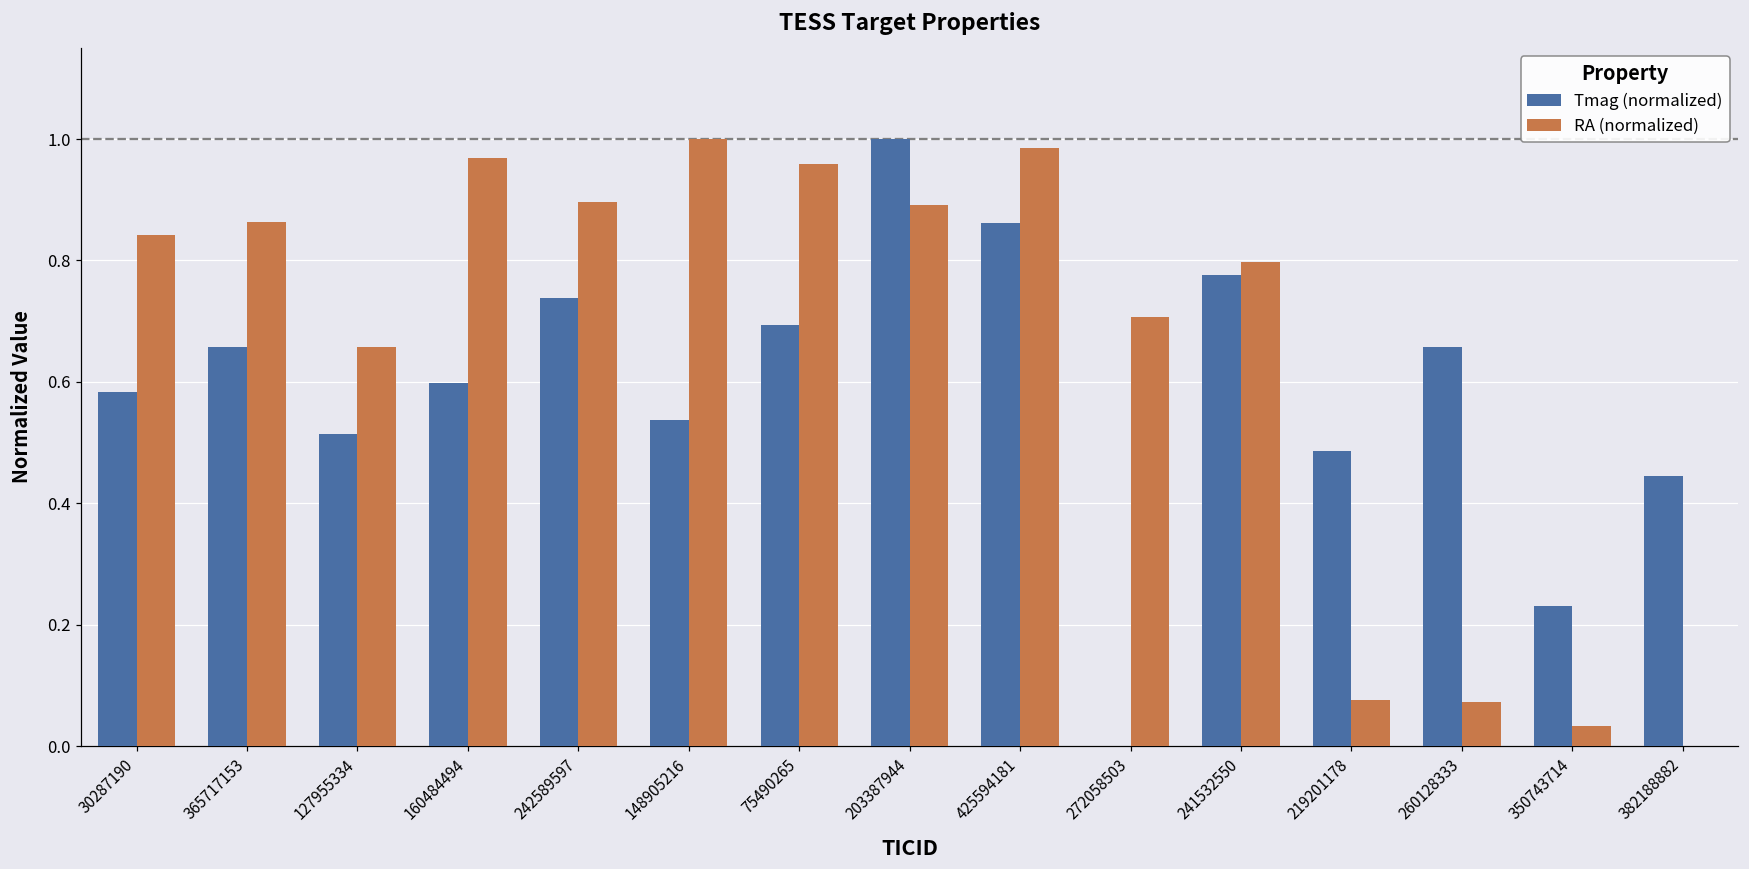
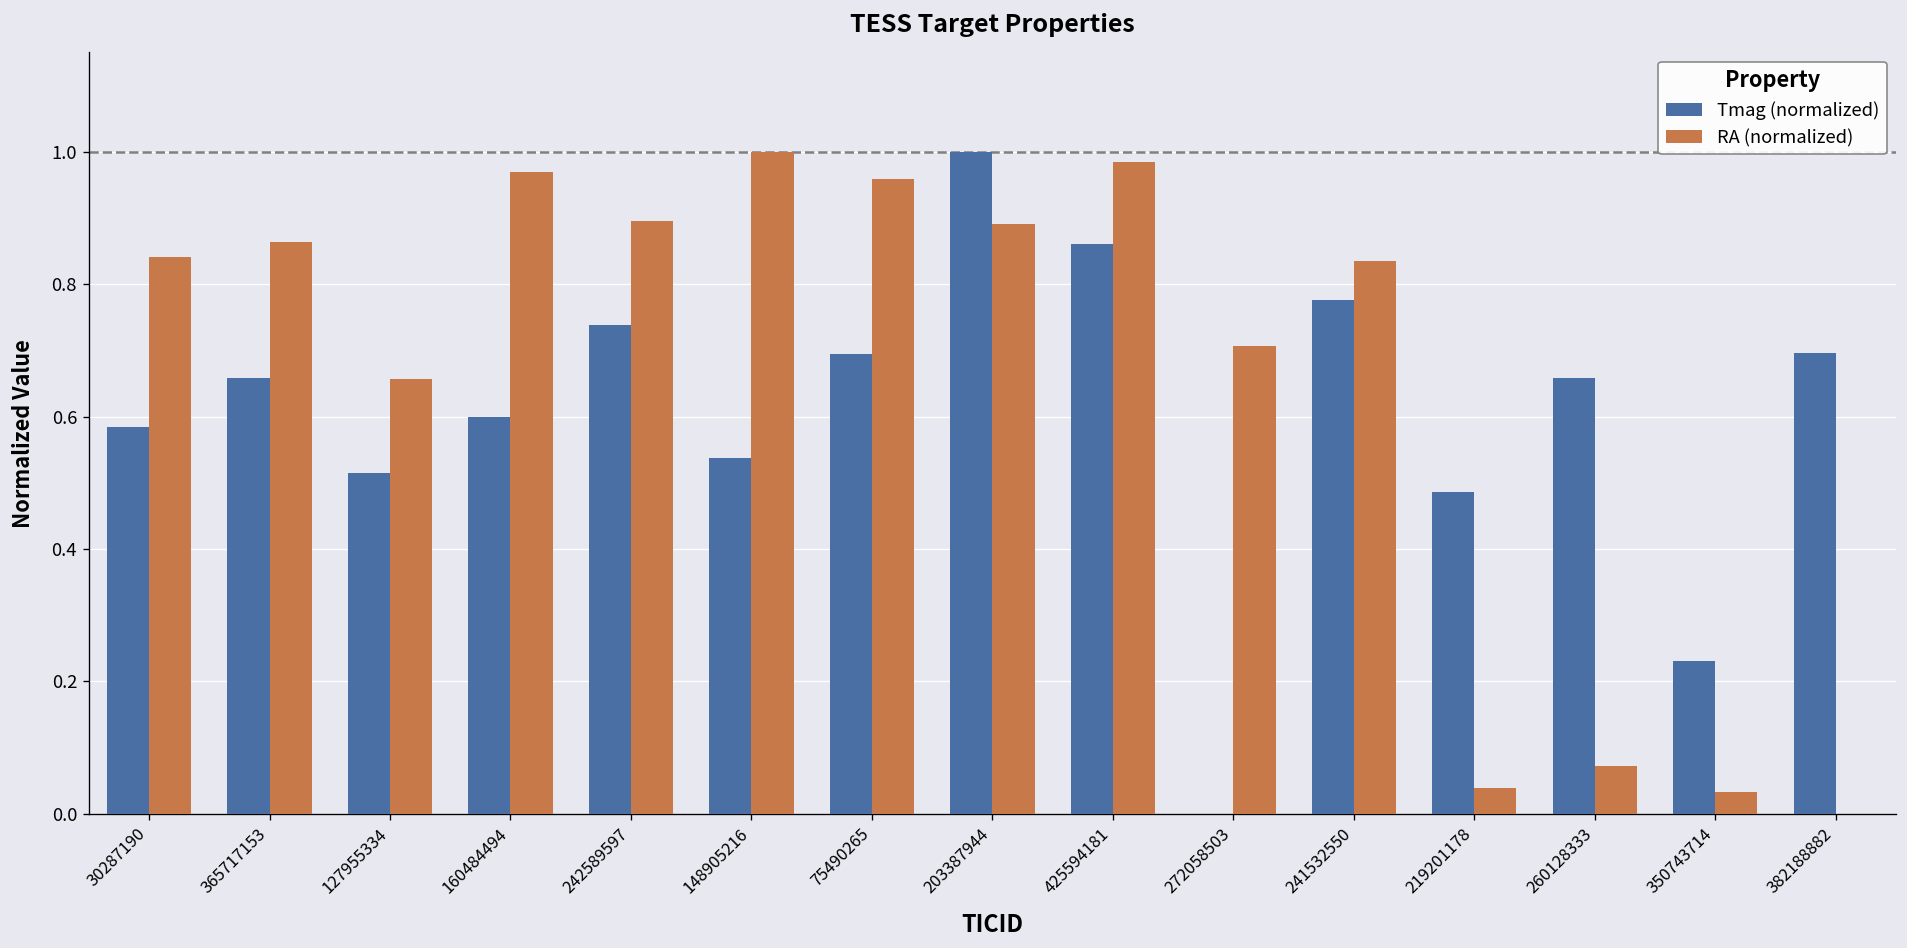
RA (normalized), 241532550: 0.80 -> 0.83
RA (normalized), 219201178: 0.08 -> 0.04
Tmag (normalized), 382188882: 0.44 -> 0.70
